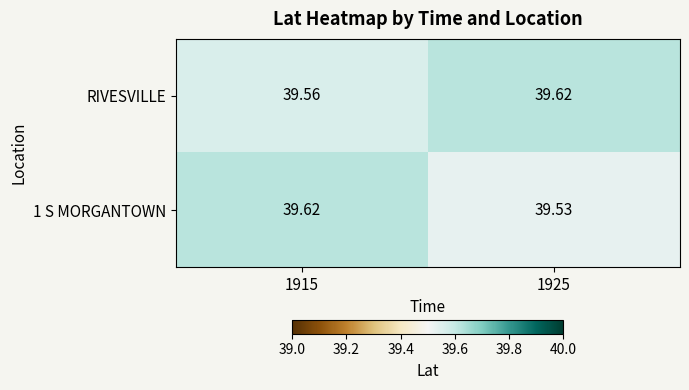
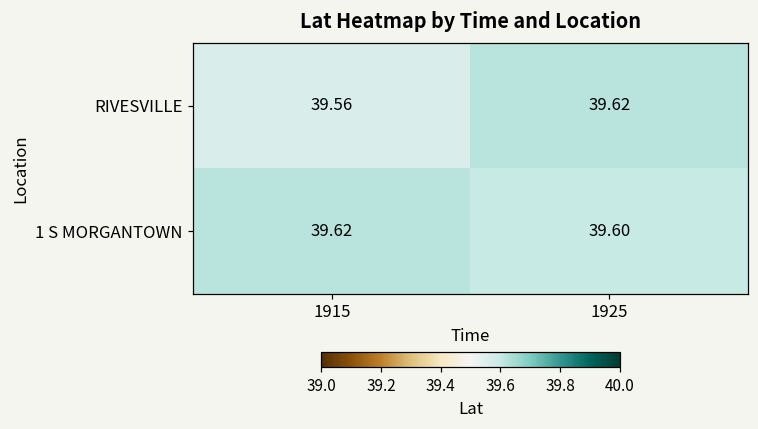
1 S MORGANTOWN, 1925: 39.53 -> 39.60
